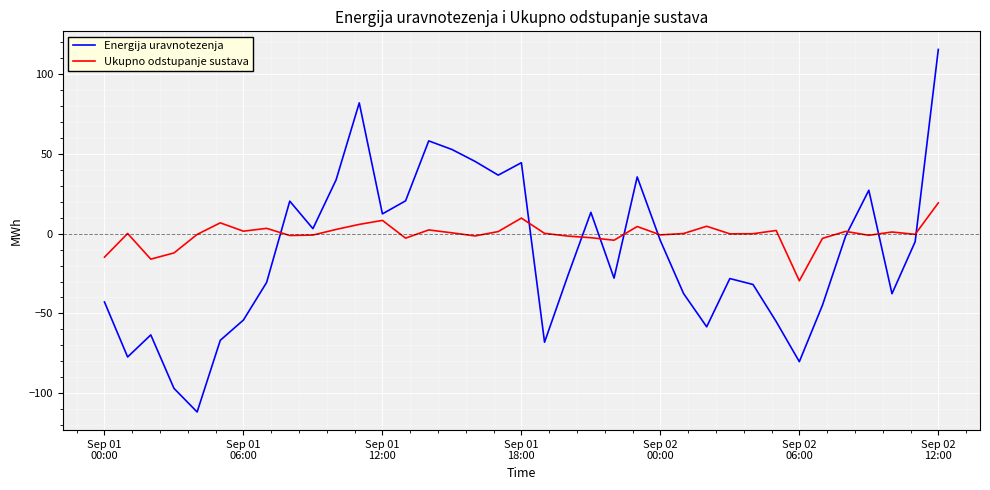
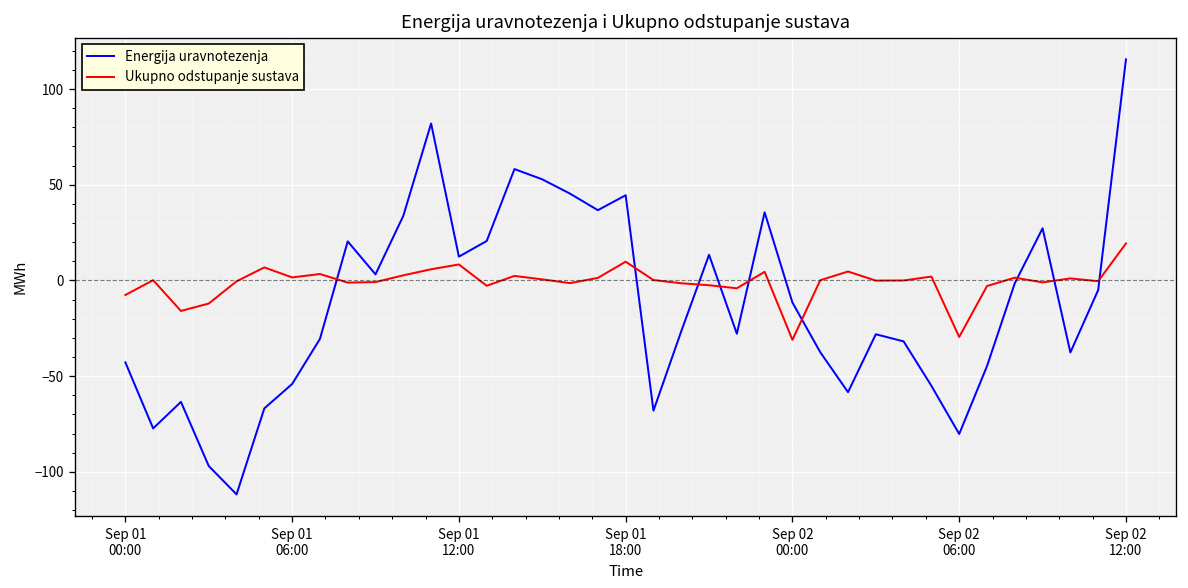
Ukupno odstupanje sustava, Sep 01 00:00: -15 -> -8
Energija uravnotezenja, Sep 02 00:00: -4 -> -12
Ukupno odstupanje sustava, Sep 02 00:00: -1 -> -31
